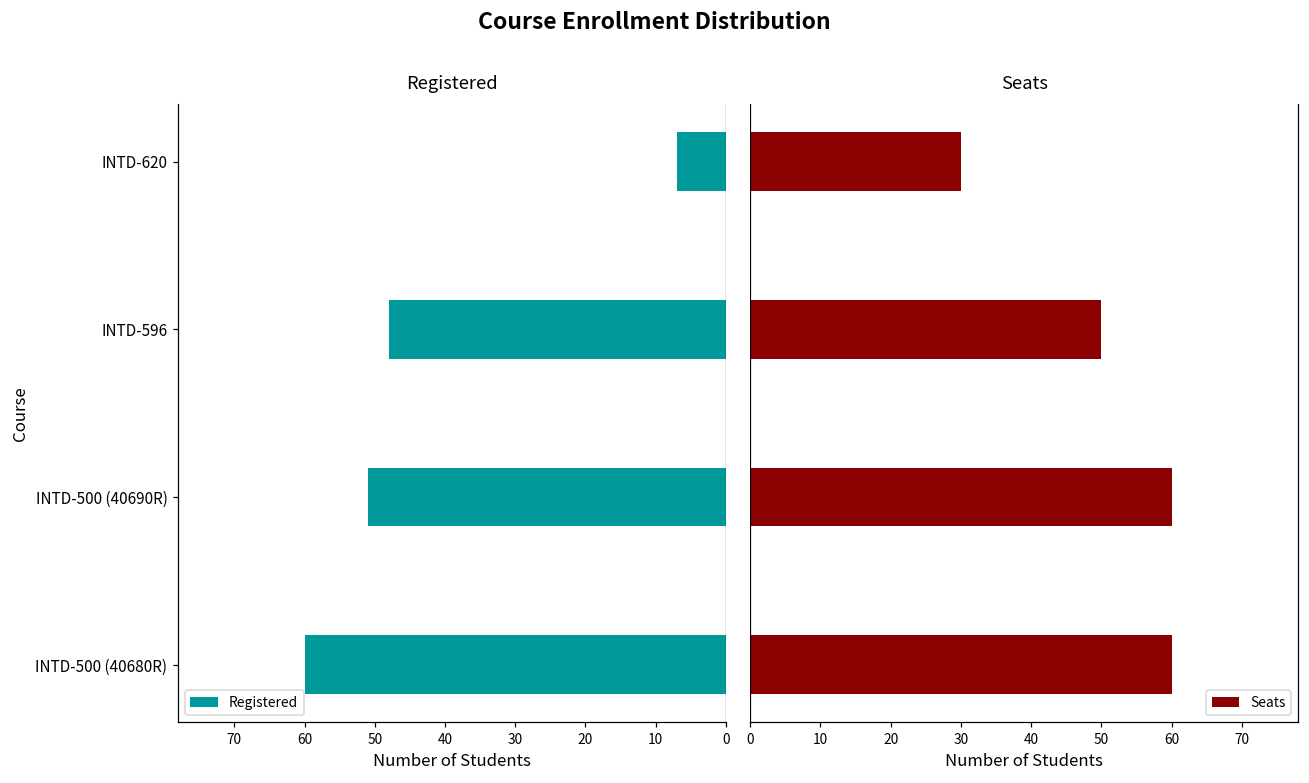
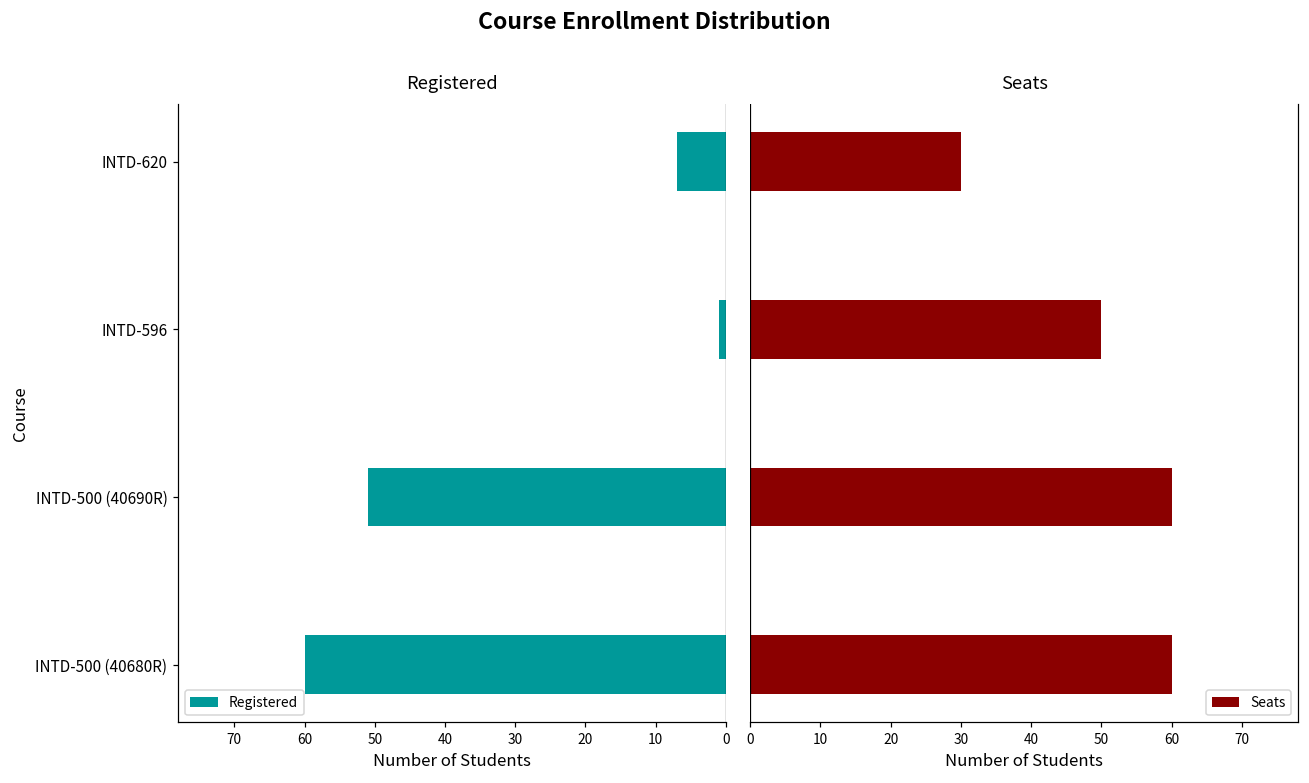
Registered, INTD-596: 48 -> 1
